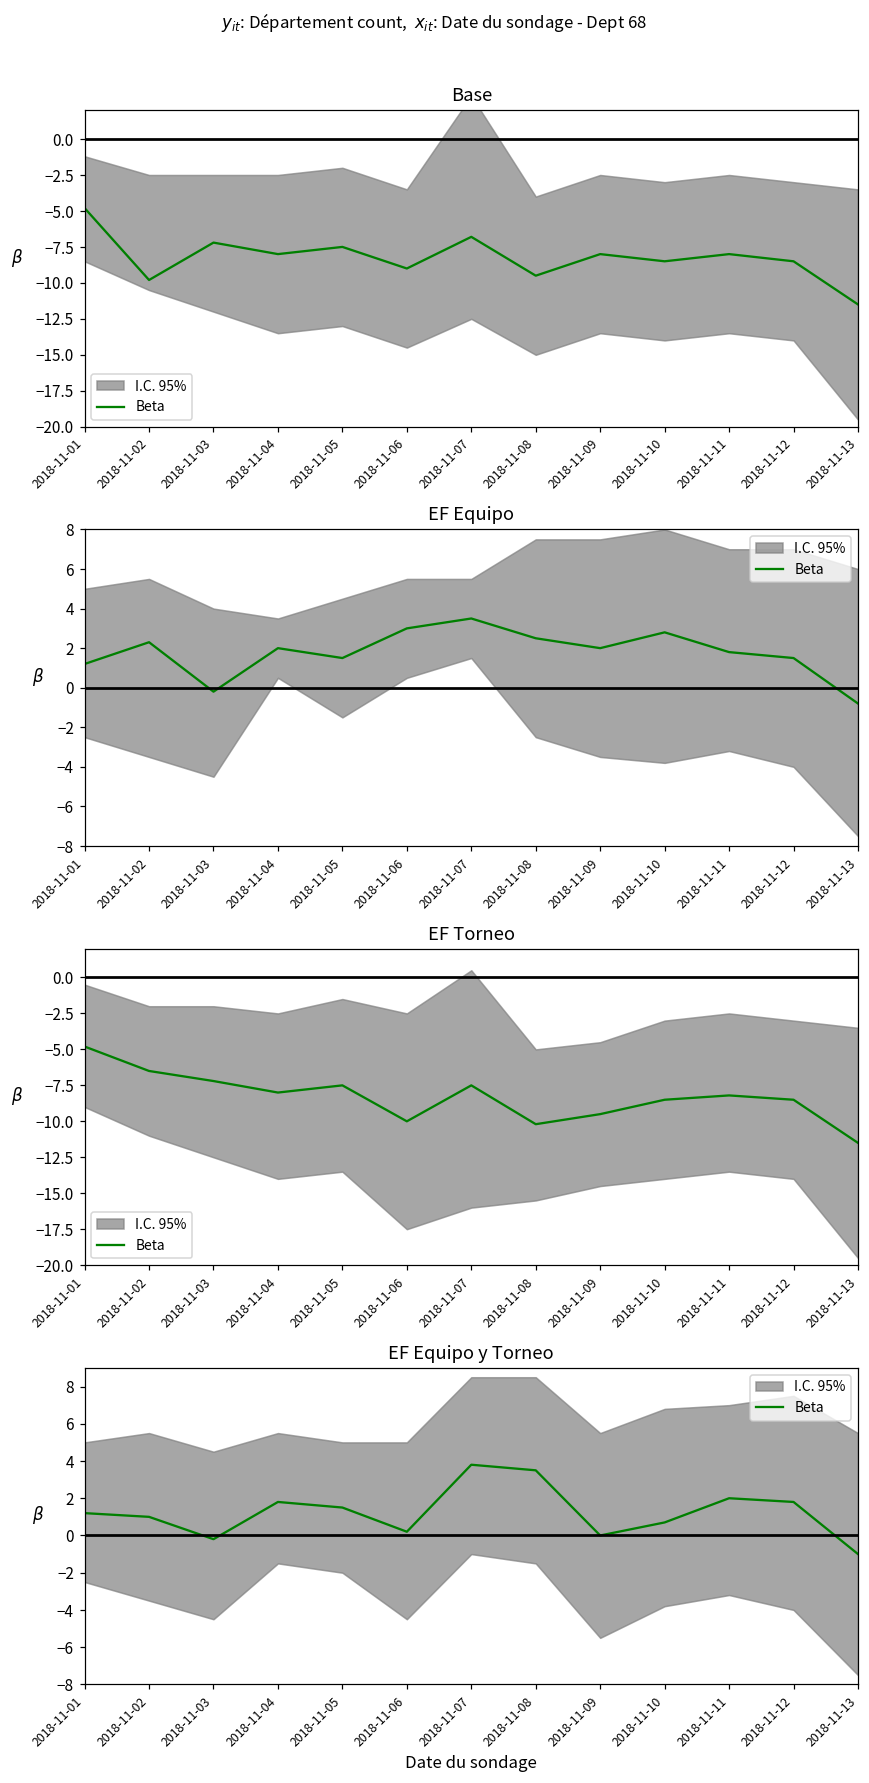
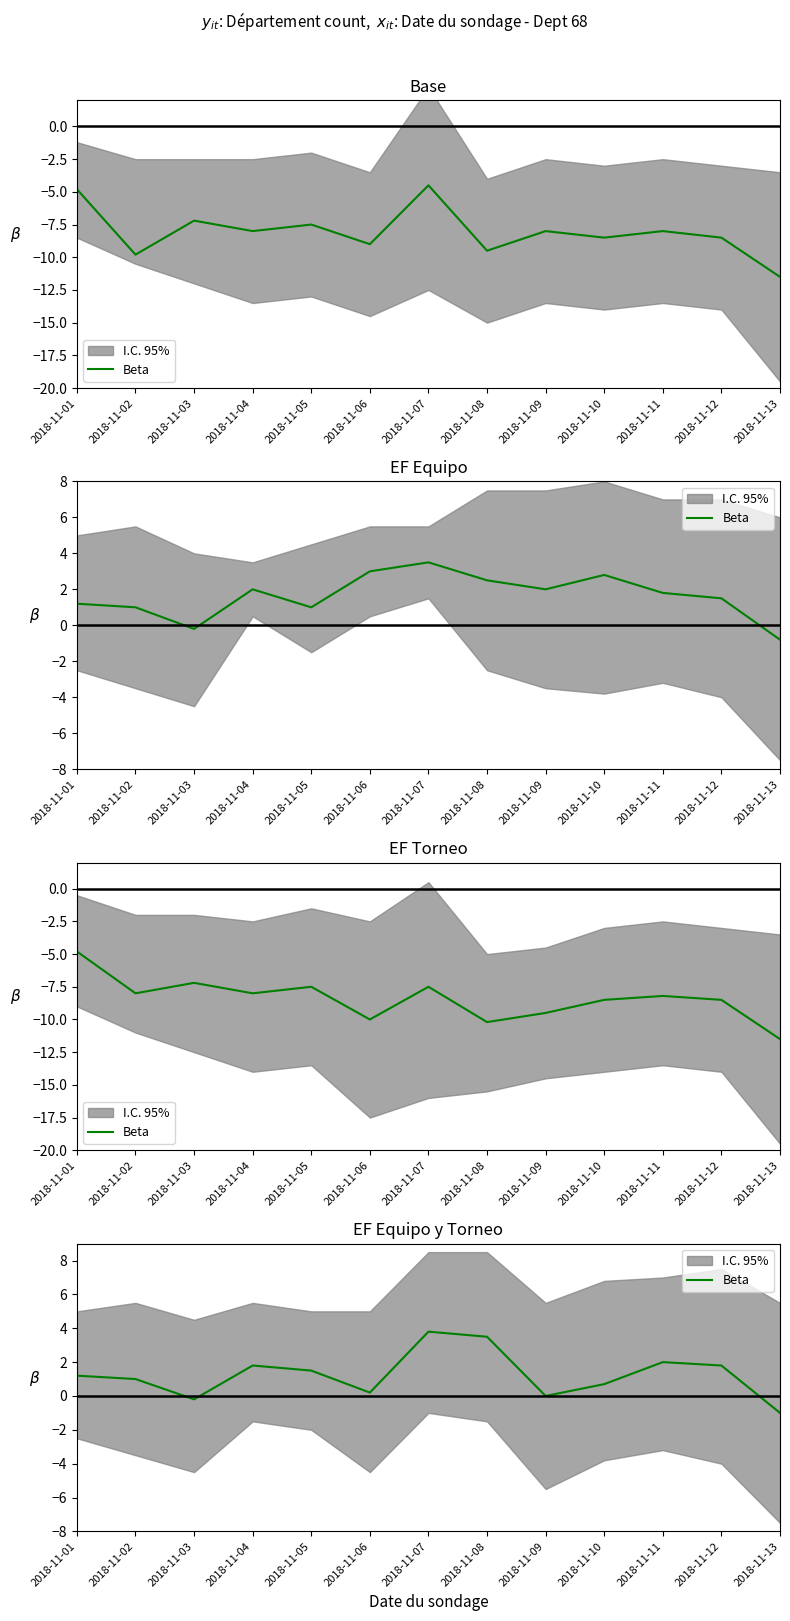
Base, Beta, 2018-11-07: -6.8 -> -4.5
EF Equipo, Beta, 2018-11-02: 2.3 -> 1.0
EF Equipo, Beta, 2018-11-05: 1.5 -> 1.0
EF Torneo, Beta, 2018-11-02: -6.5 -> -8.0
